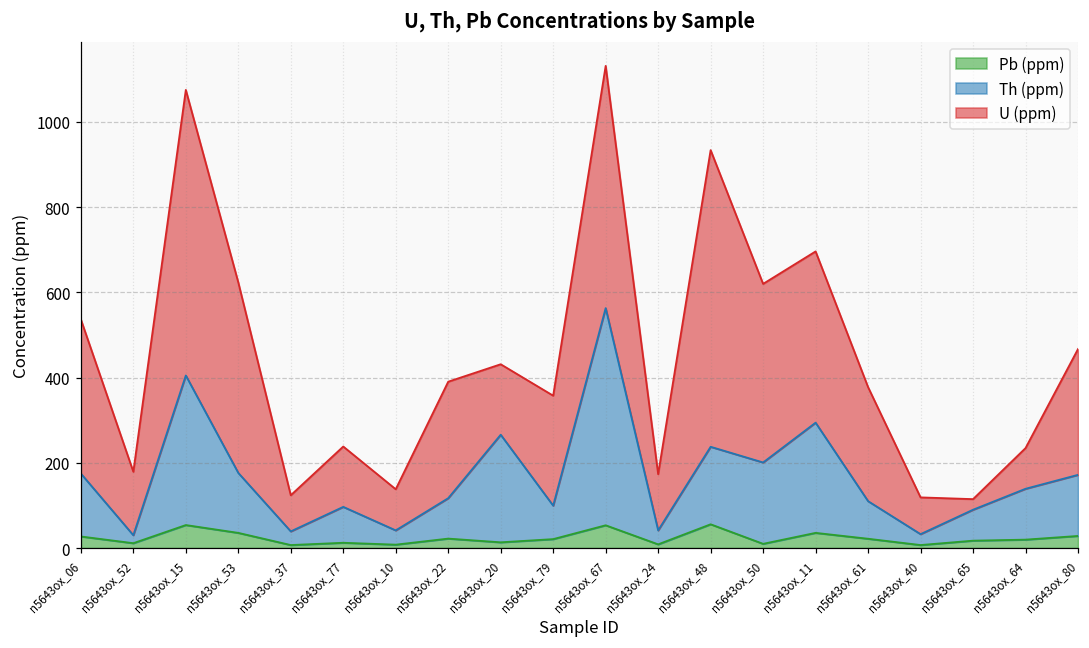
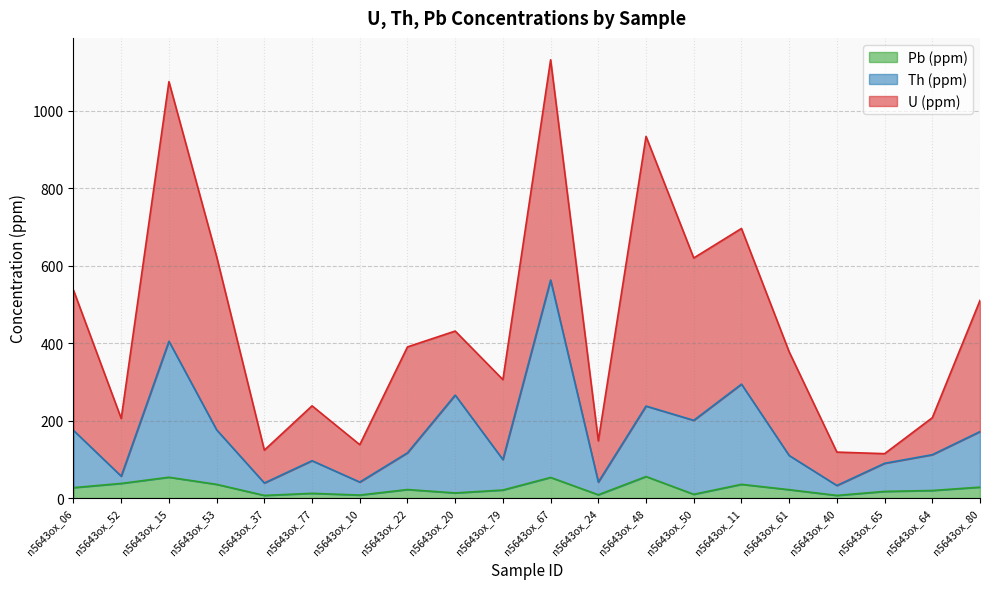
Pb (ppm), n5643ox_52: 10 -> 40
U (ppm), n5643ox_79: 260 -> 210
U (ppm), n5643ox_24: 130 -> 110
Th (ppm), n5643ox_64: 120 -> 90
U (ppm), n5643ox_80: 300 -> 340
